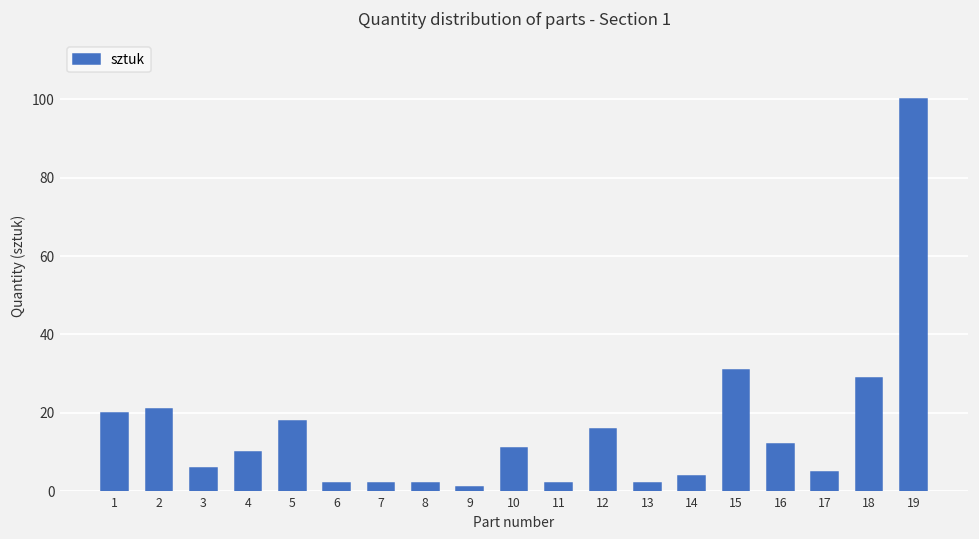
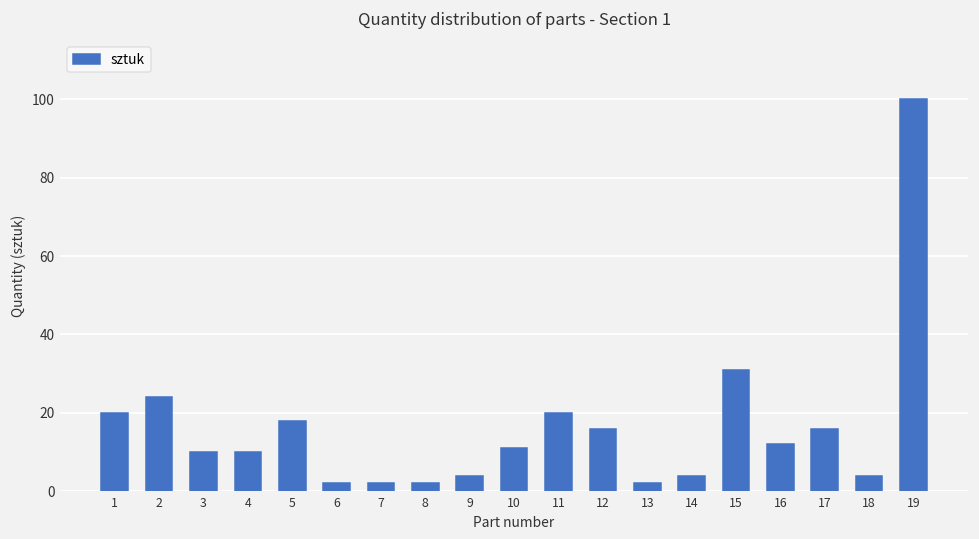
2: 21 -> 24
3: 6 -> 10
9: 1 -> 4
11: 2 -> 20
17: 5 -> 16
18: 29 -> 4
